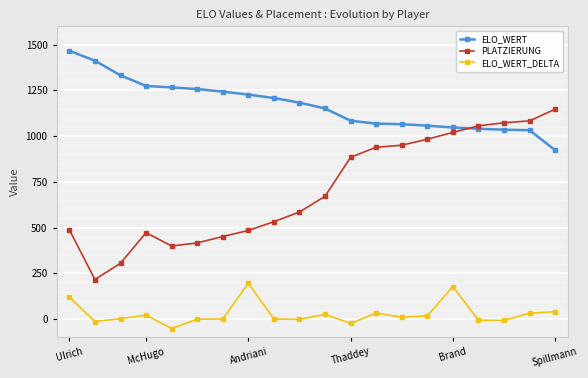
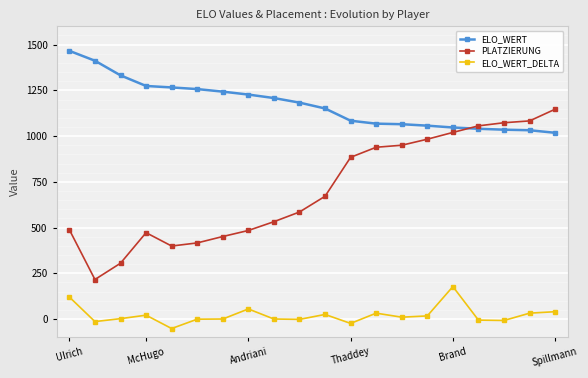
ELO_WERT_DELTA, Andriani: 200 -> 60
ELO_WERT, Spillmann: 920 -> 1020
